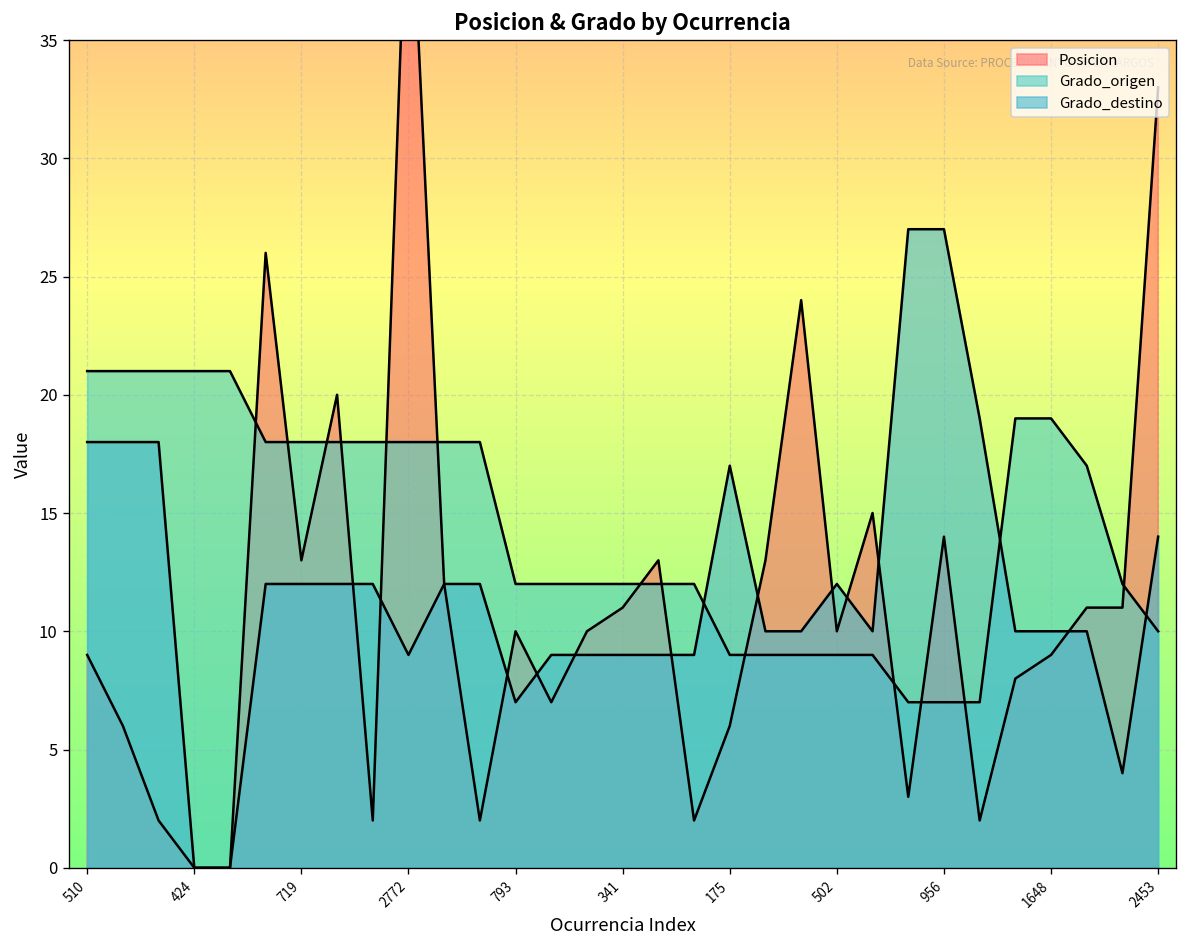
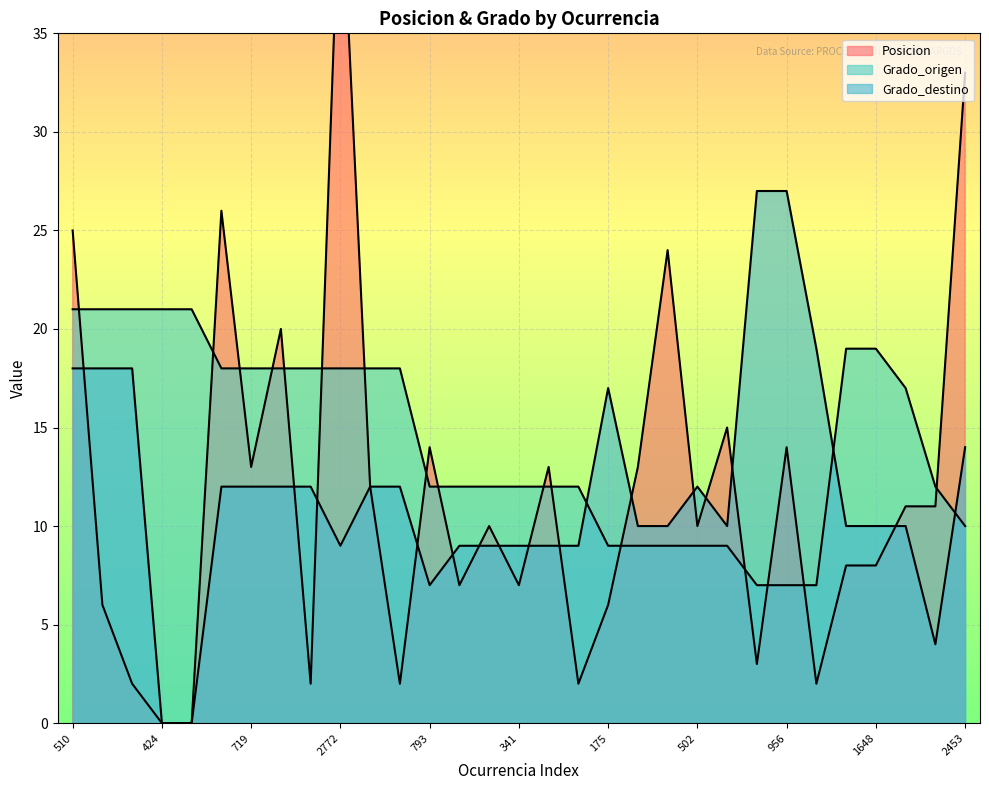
Posicion, 510: 9 -> 25
Posicion, 793: 10 -> 14
Posicion, 341: 11 -> 7
Posicion, 1648: 9 -> 8
